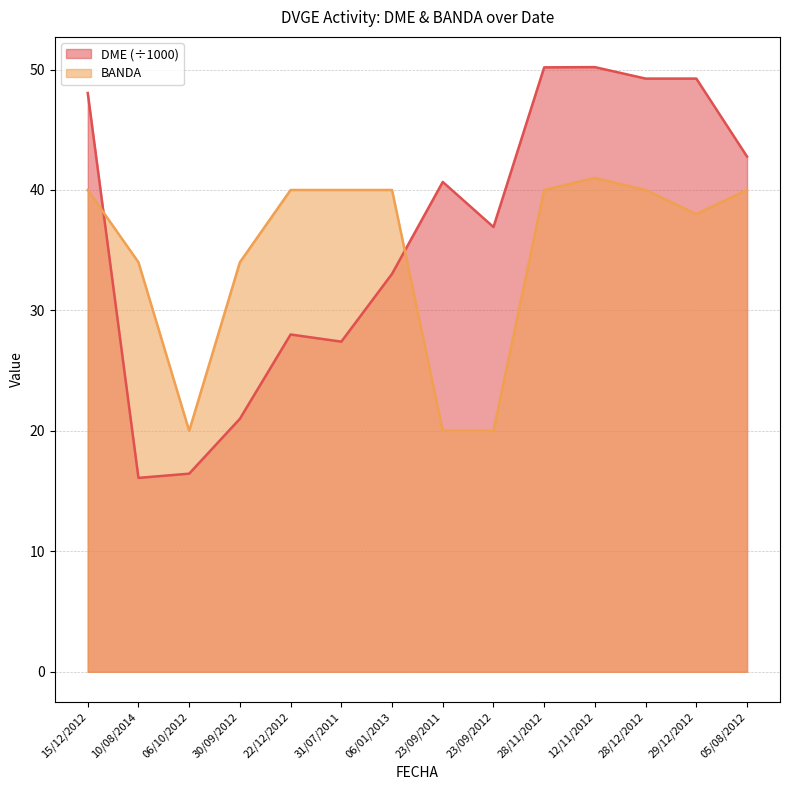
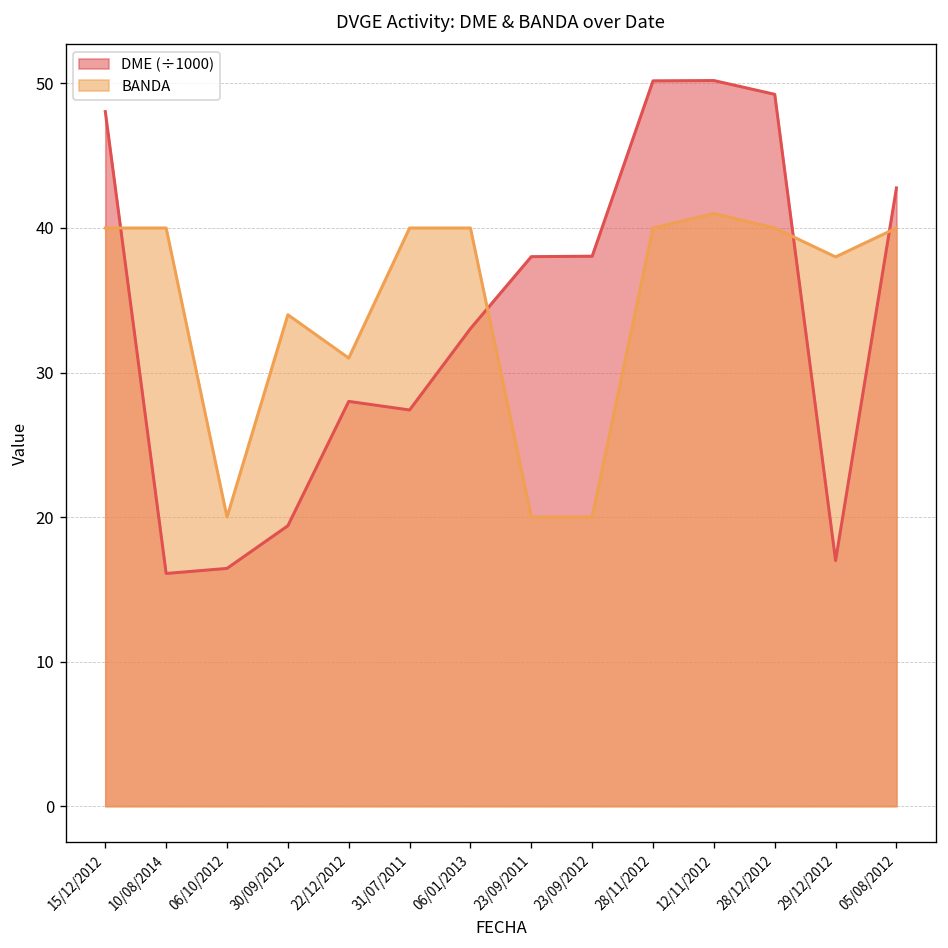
BANDA, 10/08/2014: 34 -> 40
DME (÷1000), 30/09/2012: 21.0 -> 19.4
BANDA, 22/12/2012: 40 -> 31
DME (÷1000), 23/09/2011: 40.7 -> 38.0
DME (÷1000), 23/09/2012: 36.9 -> 38.0
DME (÷1000), 29/12/2012: 49.2 -> 17.0
